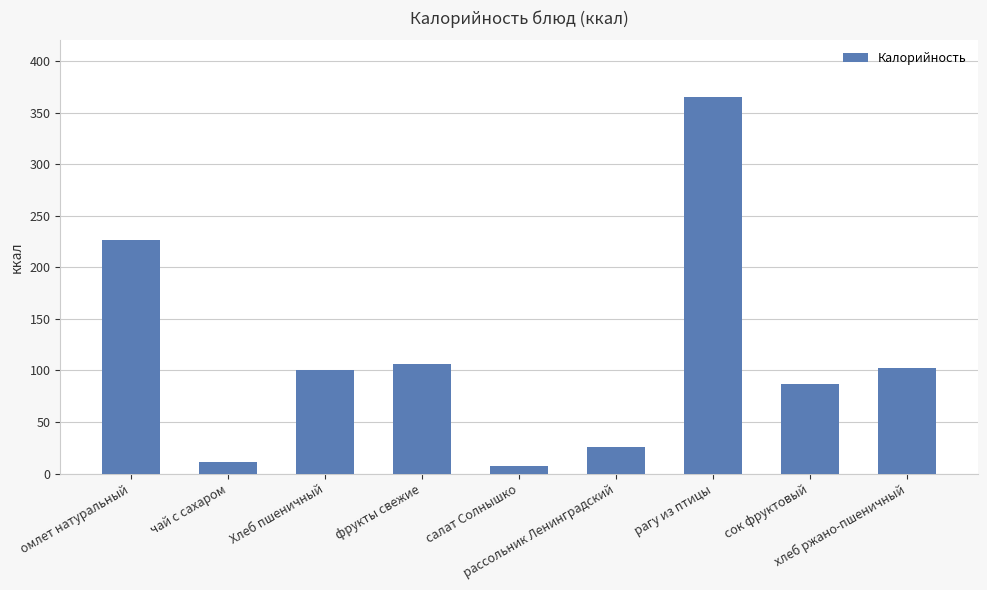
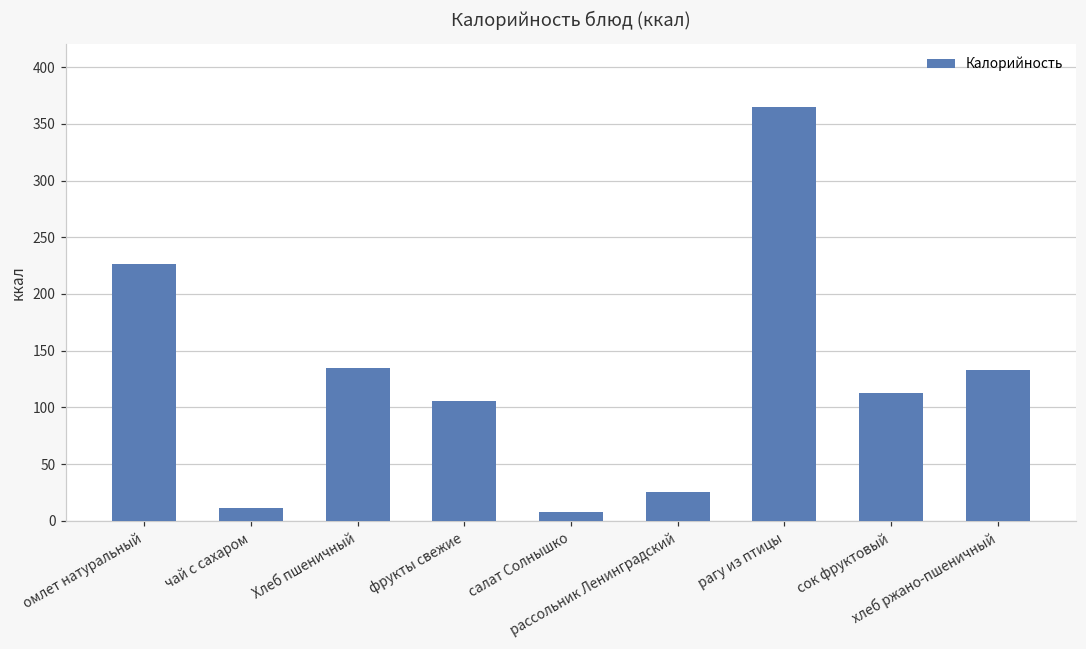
Хлеб пшеничный: 101 -> 134
сок фруктовый: 86 -> 113
хлеб ржано-пшеничный: 102 -> 133
